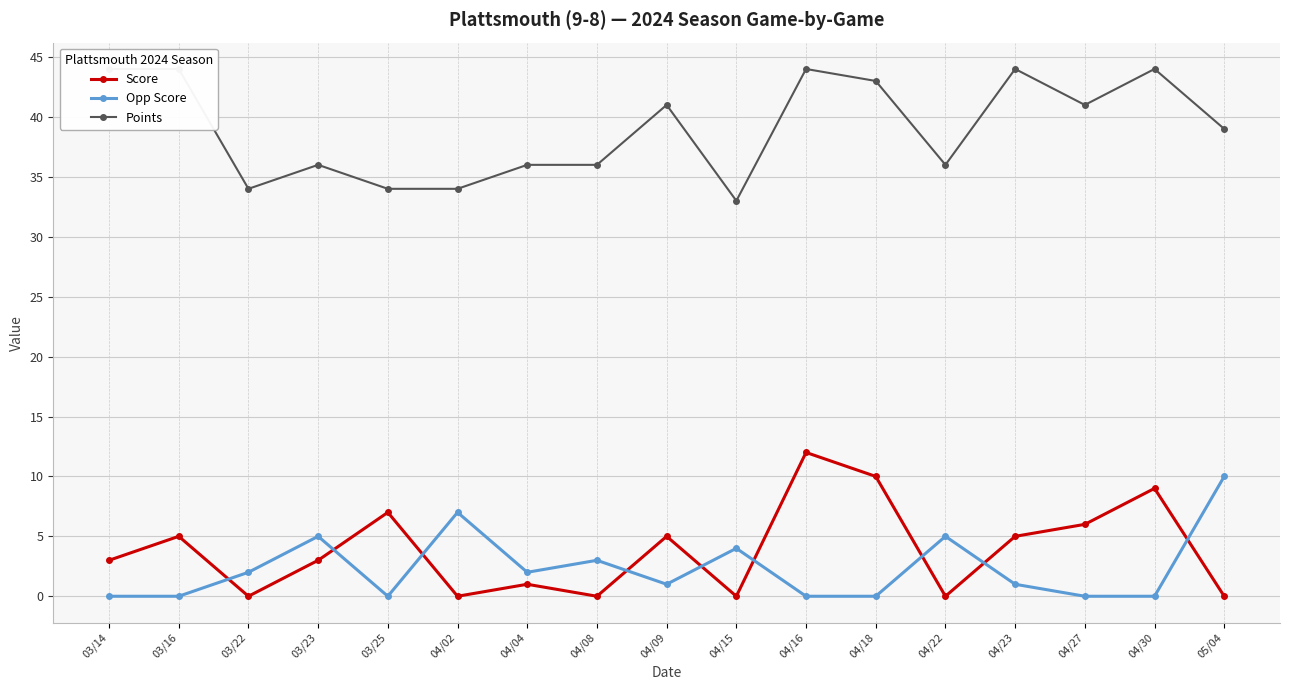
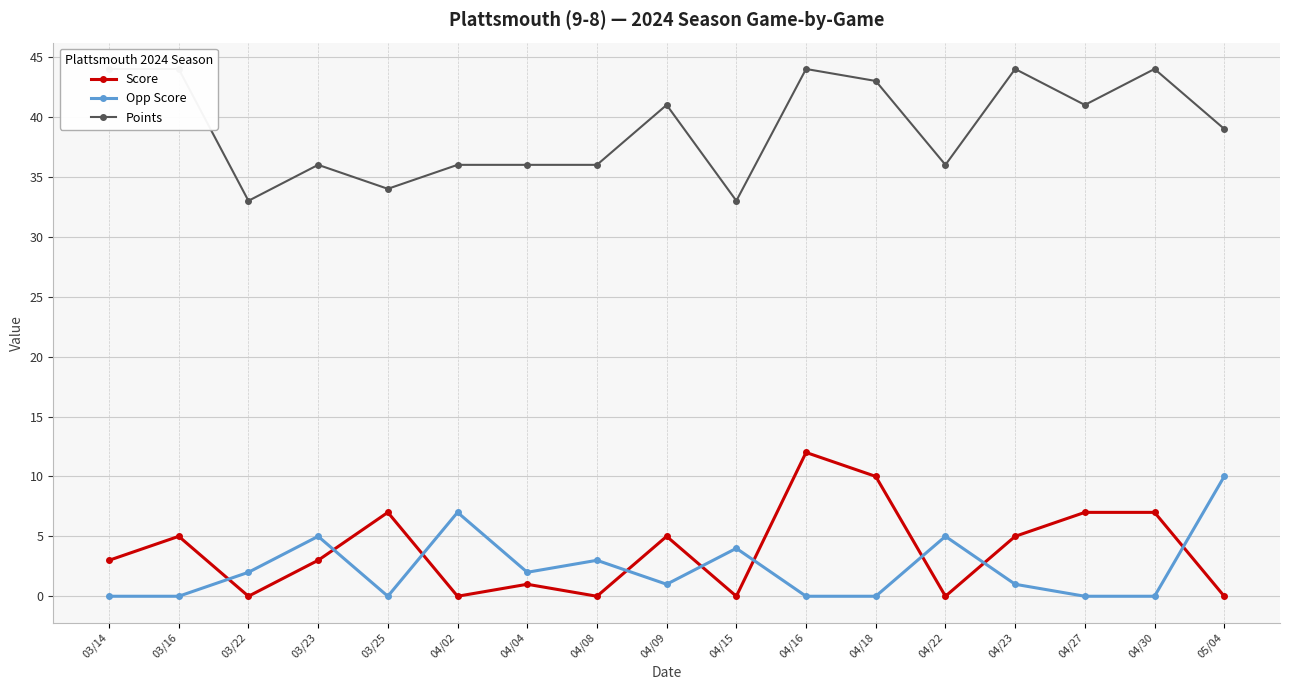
Points, 03/22: 34 -> 33
Points, 04/02: 34 -> 36
Score, 04/27: 6 -> 7
Score, 04/30: 9 -> 7
